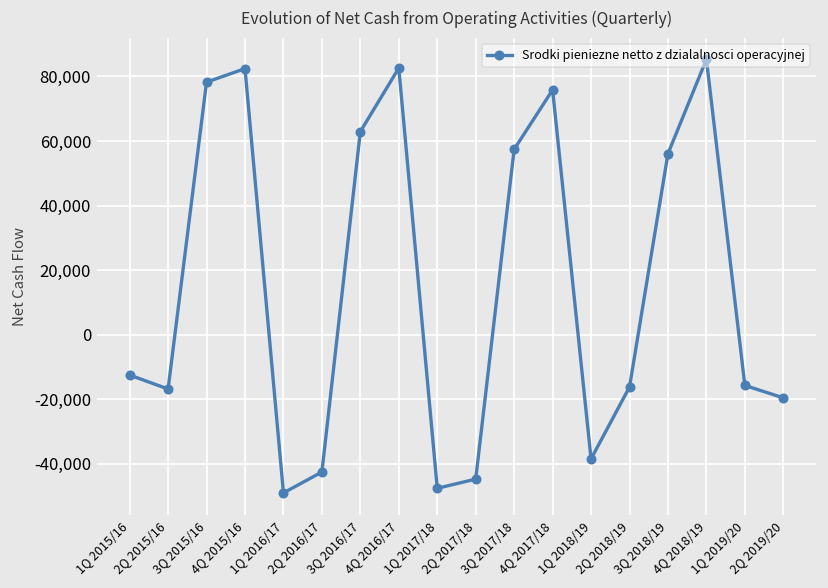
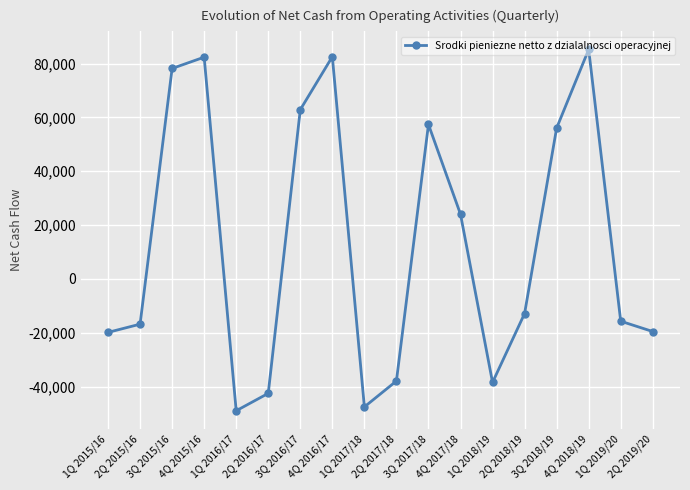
1Q 2015/16: -12,000 -> -20,000
2Q 2017/18: -45,000 -> -38,000
4Q 2017/18: 76,000 -> 24,000
2Q 2018/19: -16,000 -> -13,000
